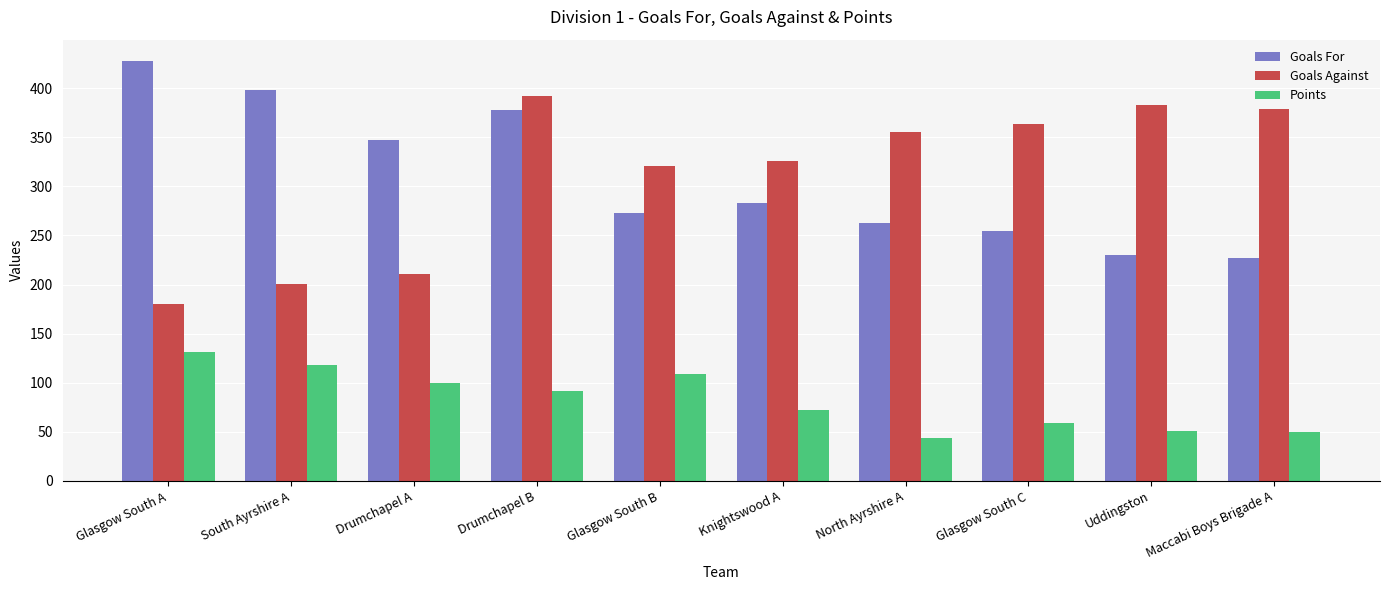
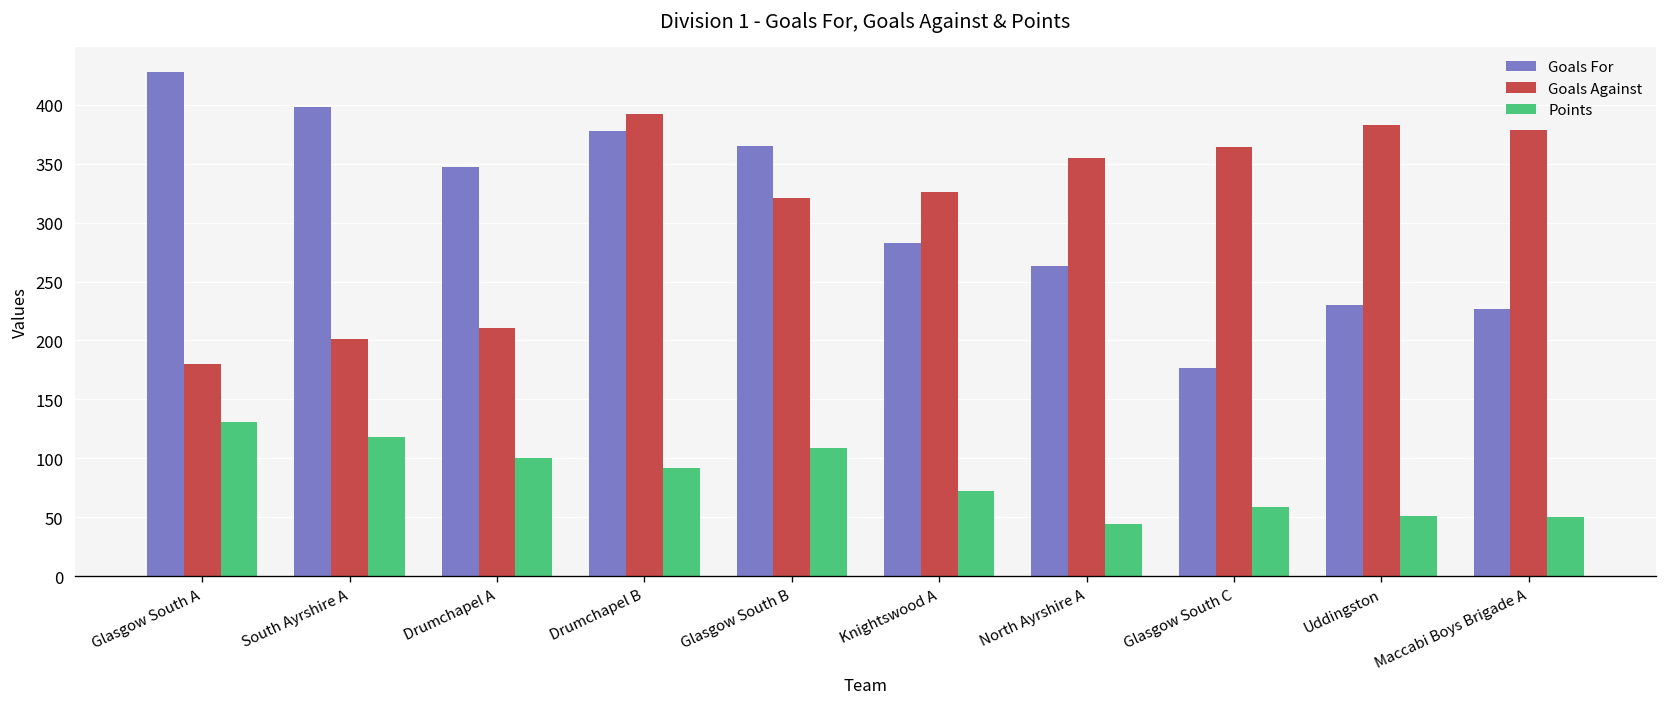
Goals For, Glasgow South B: 270 -> 370
Goals For, Glasgow South C: 260 -> 180
